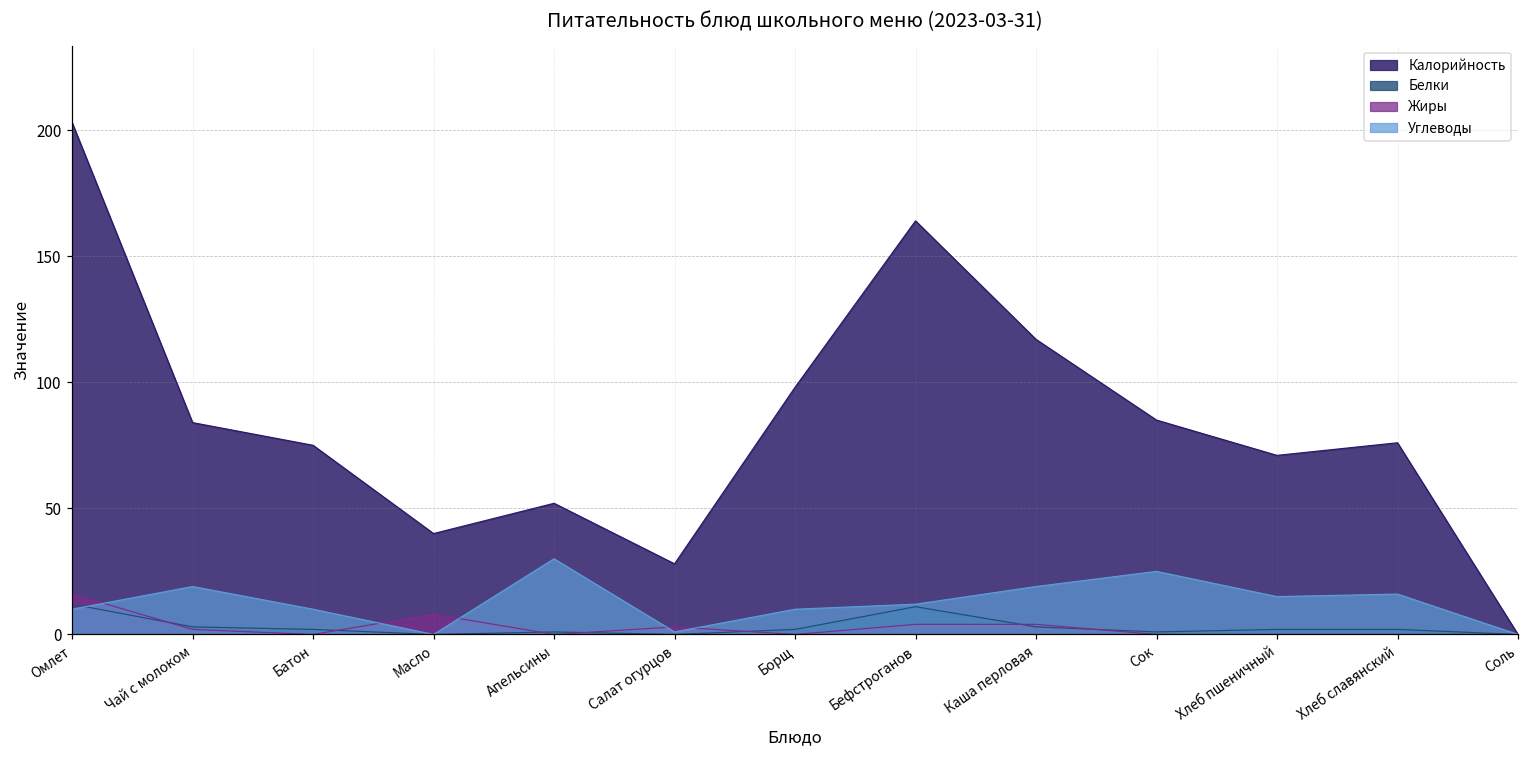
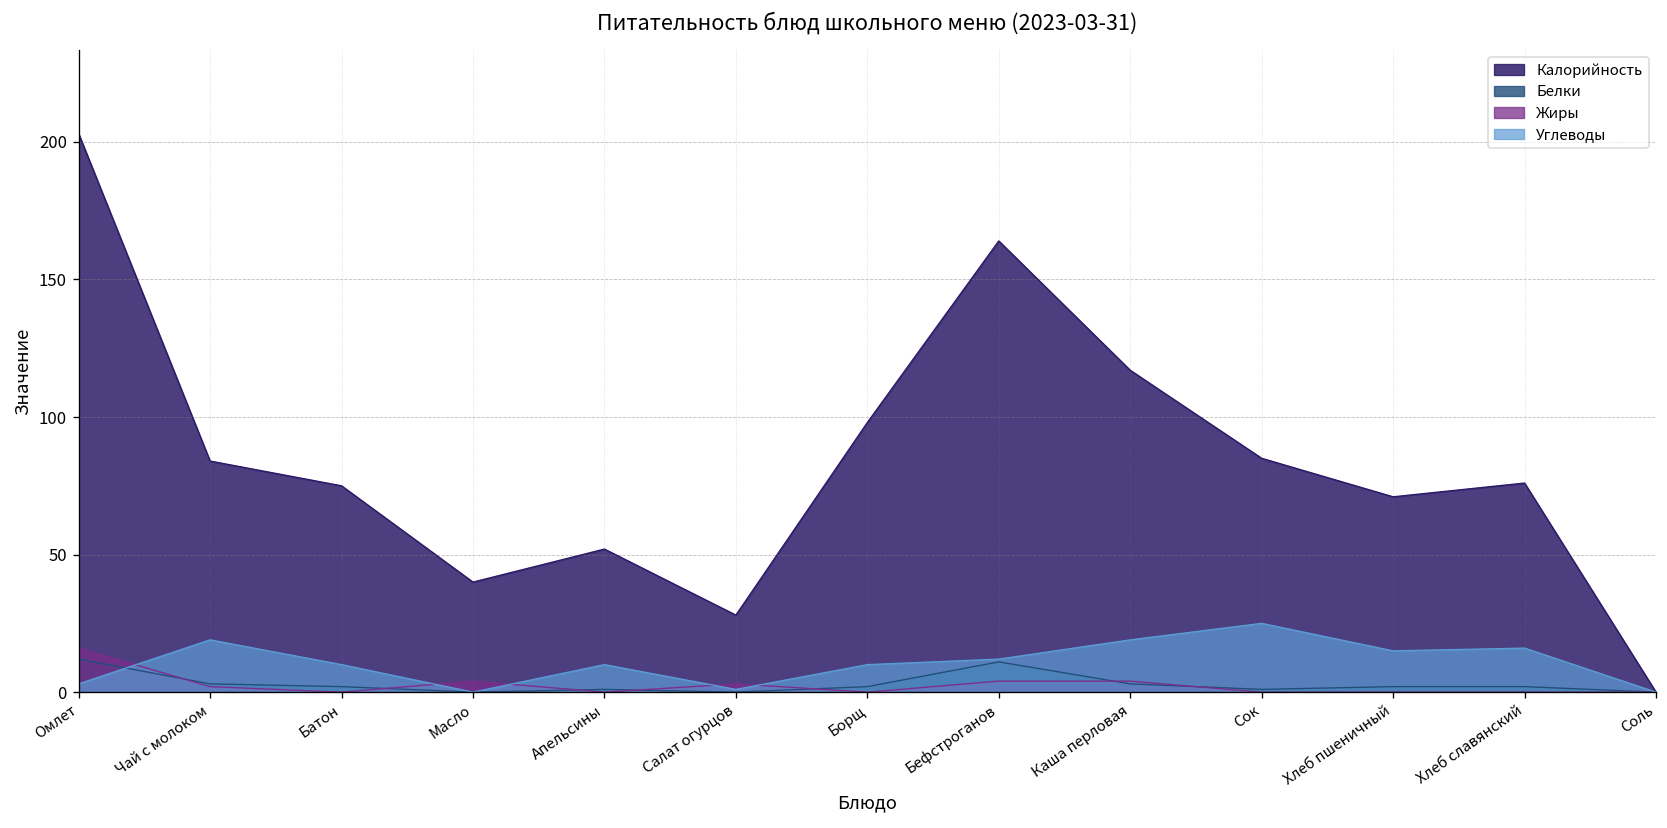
Углеводы, Омлет: 10 -> 3
Жиры, Масло: 8 -> 4
Углеводы, Апельсины: 30 -> 10
